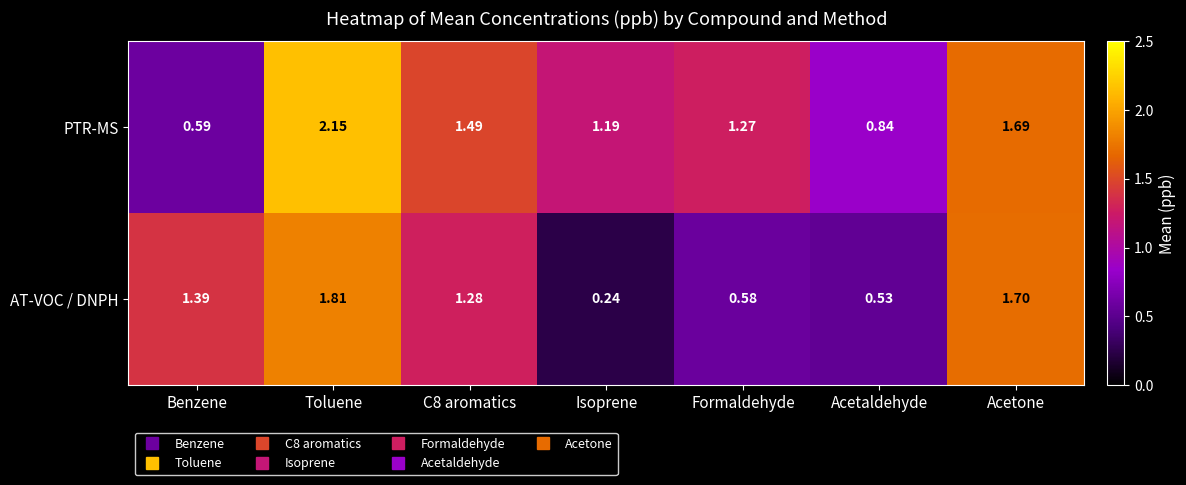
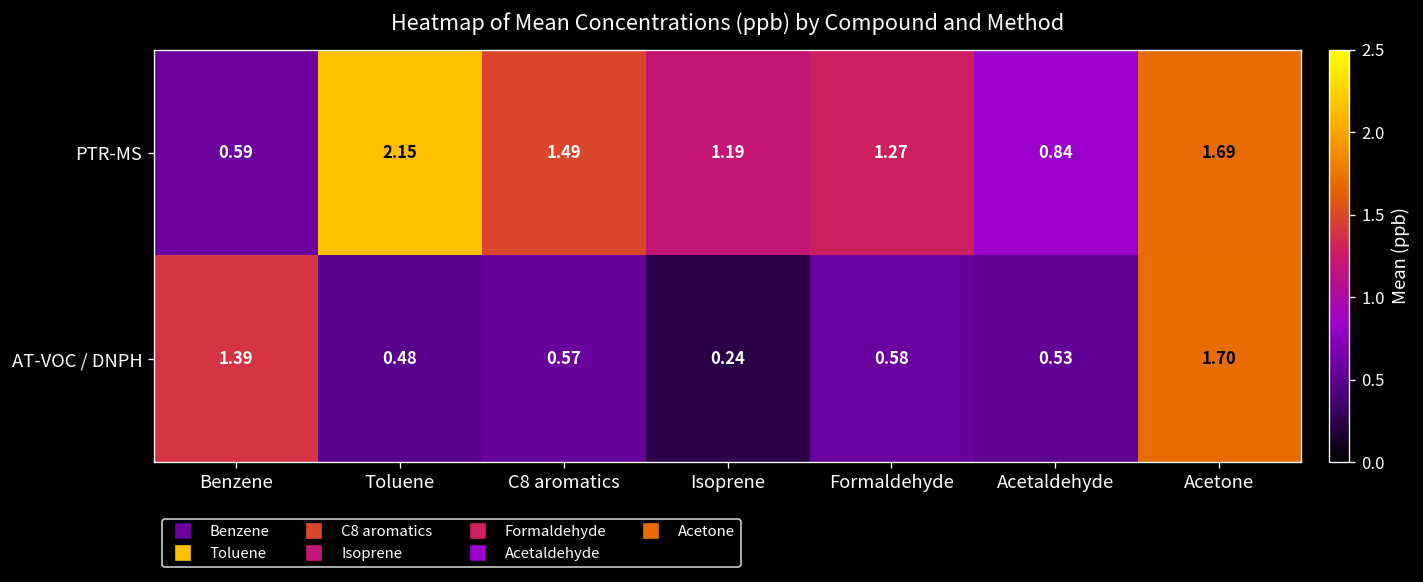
AT-VOC / DNPH, Toluene: 1.81 -> 0.48
AT-VOC / DNPH, C8 aromatics: 1.28 -> 0.57
